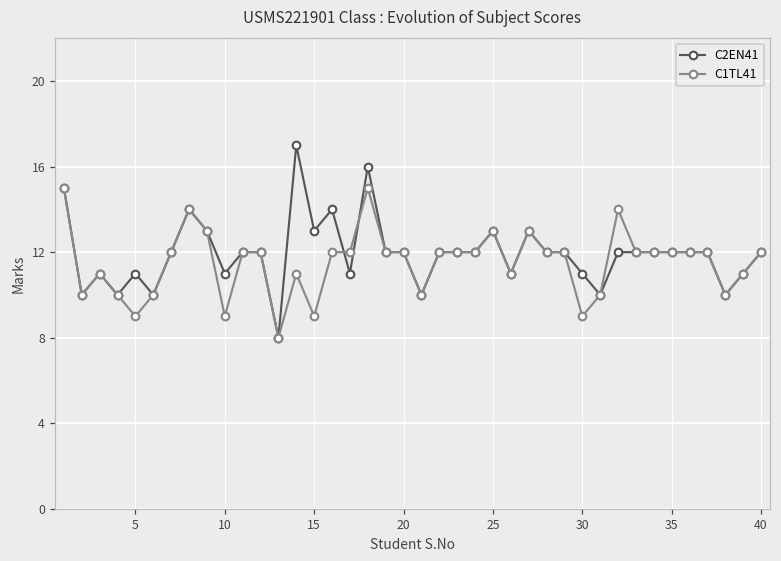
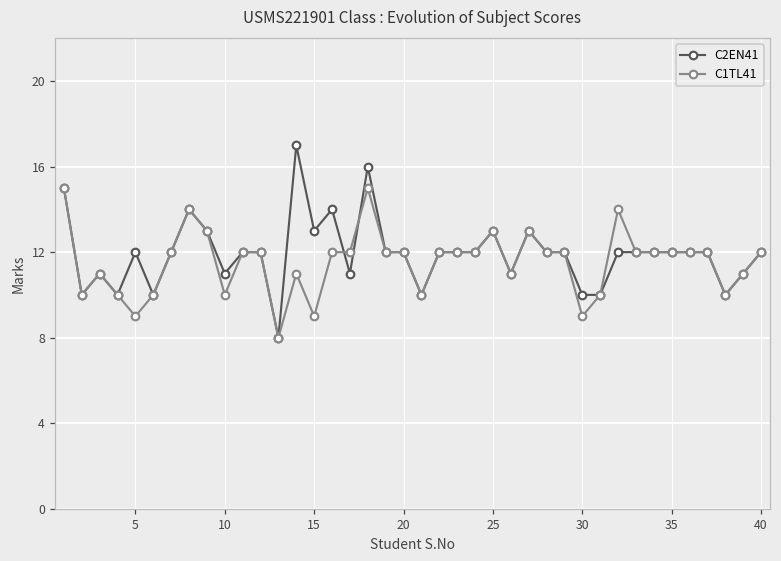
C2EN41, 5: 11 -> 12
C1TL41, 10: 9 -> 10
C2EN41, 30: 11 -> 10
